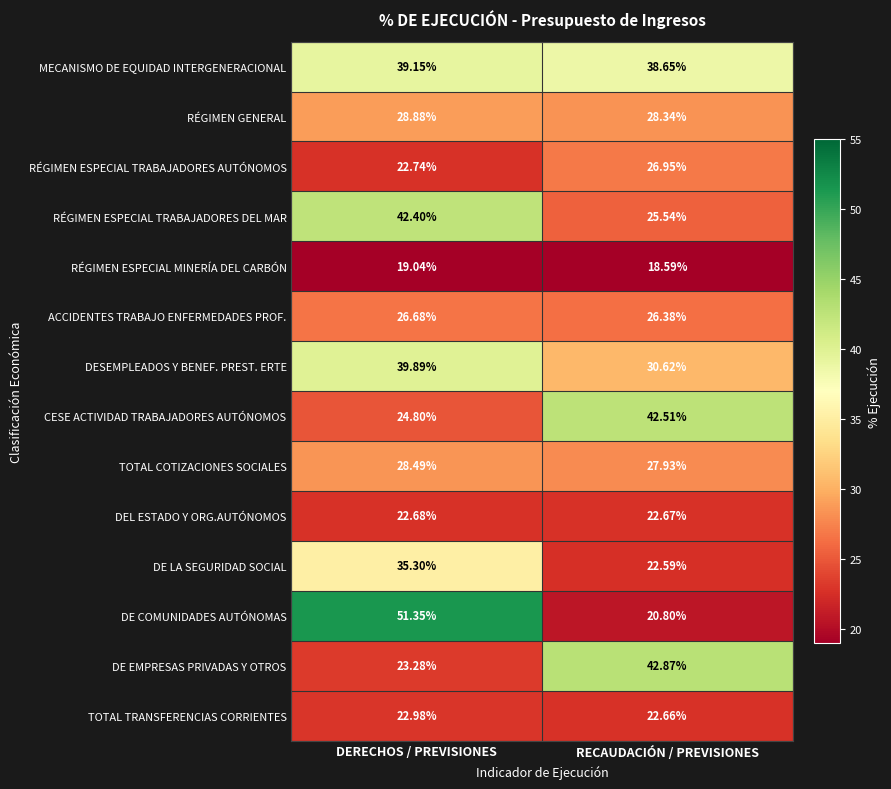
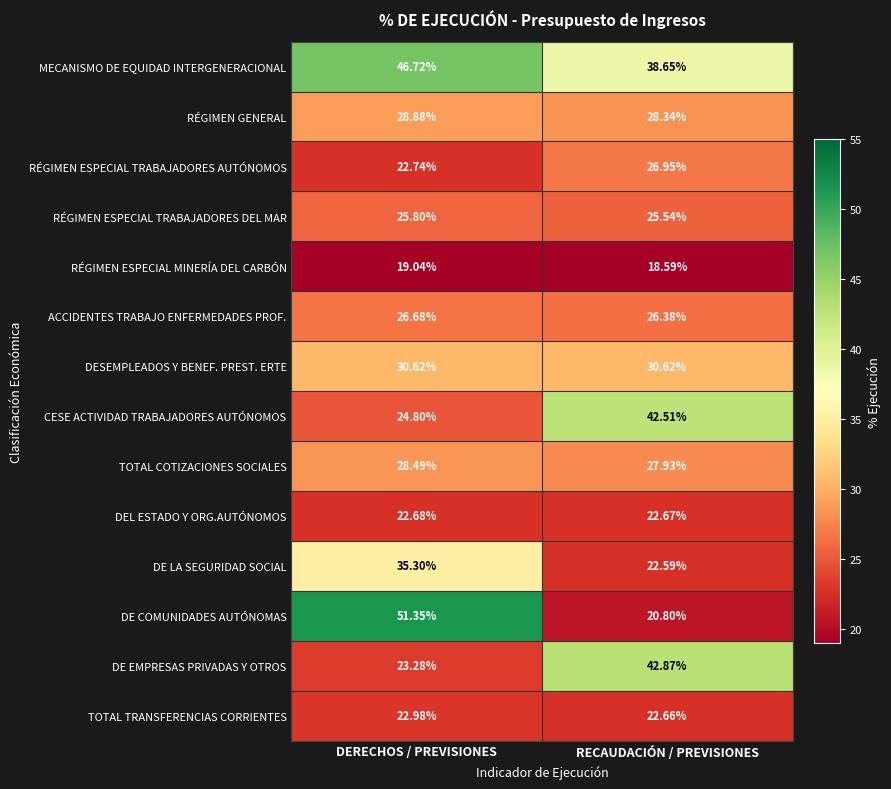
MECANISMO DE EQUIDAD INTERGENERACIONAL, DERECHOS / PREVISIONES: 39.15% -> 46.72%
RÉGIMEN ESPECIAL TRABAJADORES DEL MAR, DERECHOS / PREVISIONES: 42.40% -> 25.80%
DESEMPLEADOS Y BENEF. PREST. ERTE, DERECHOS / PREVISIONES: 39.89% -> 30.62%
